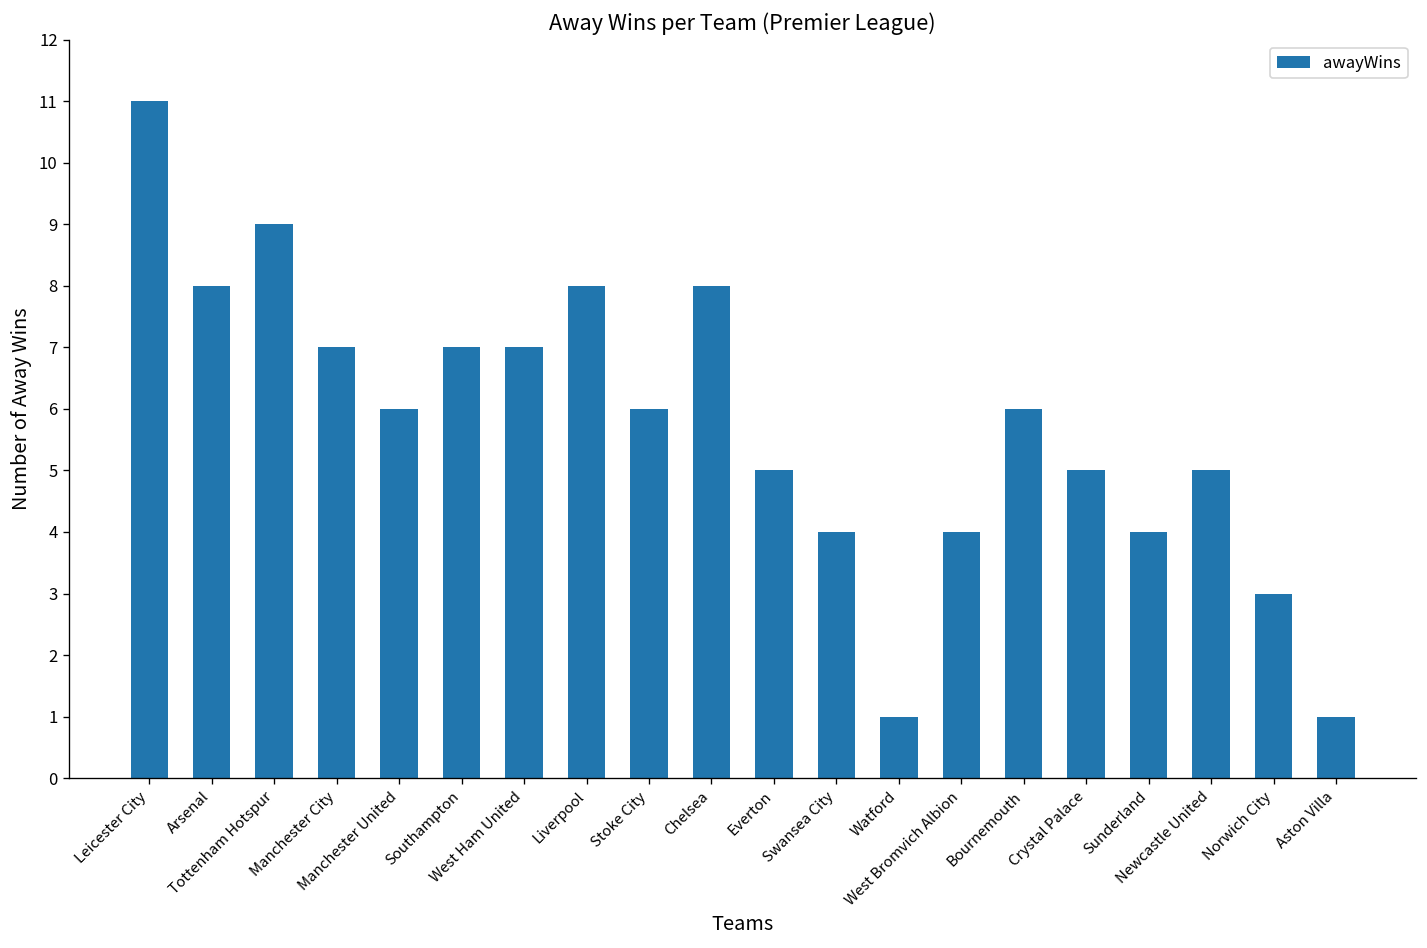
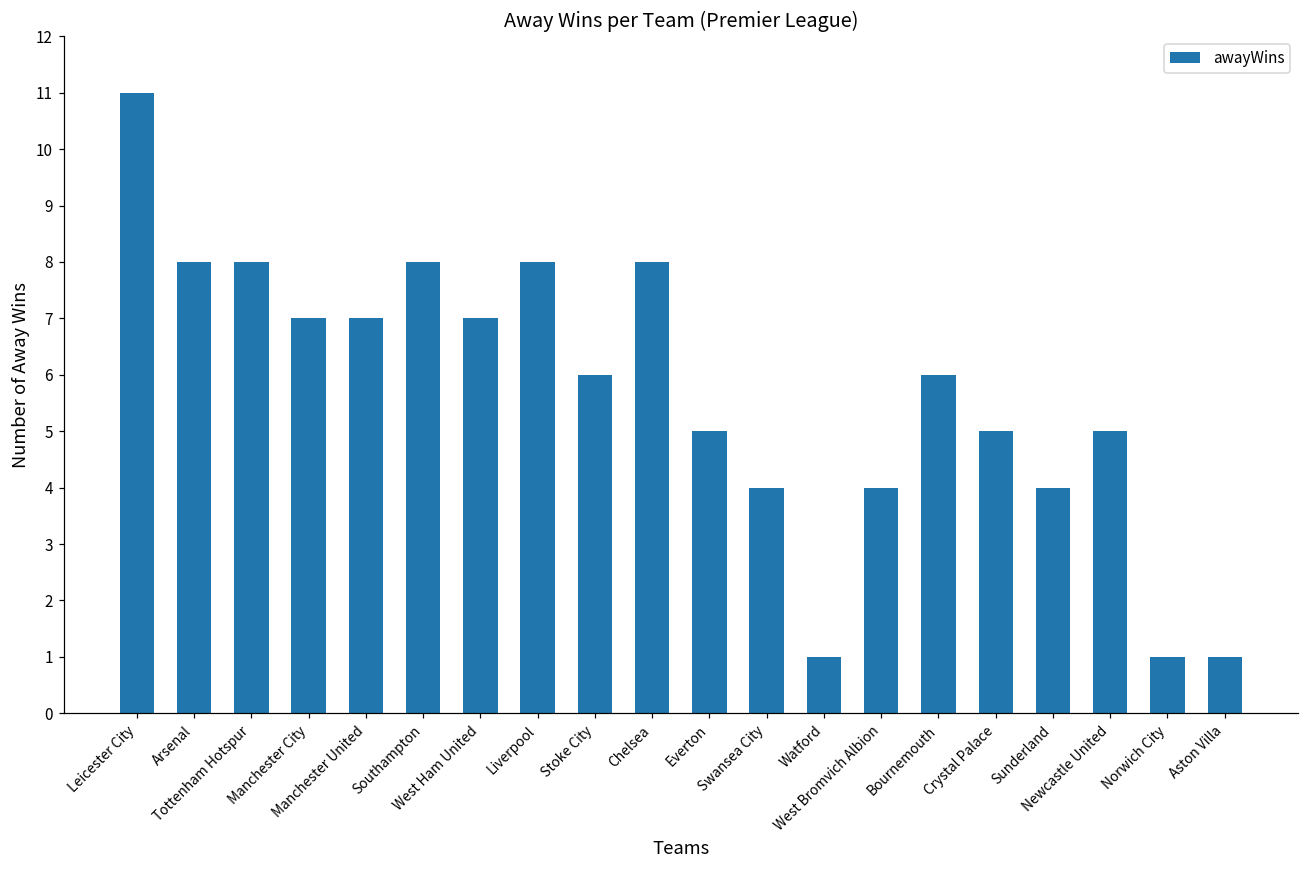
Tottenham Hotspur: 9 -> 8
Manchester United: 6 -> 7
Southampton: 7 -> 8
Norwich City: 3 -> 1
